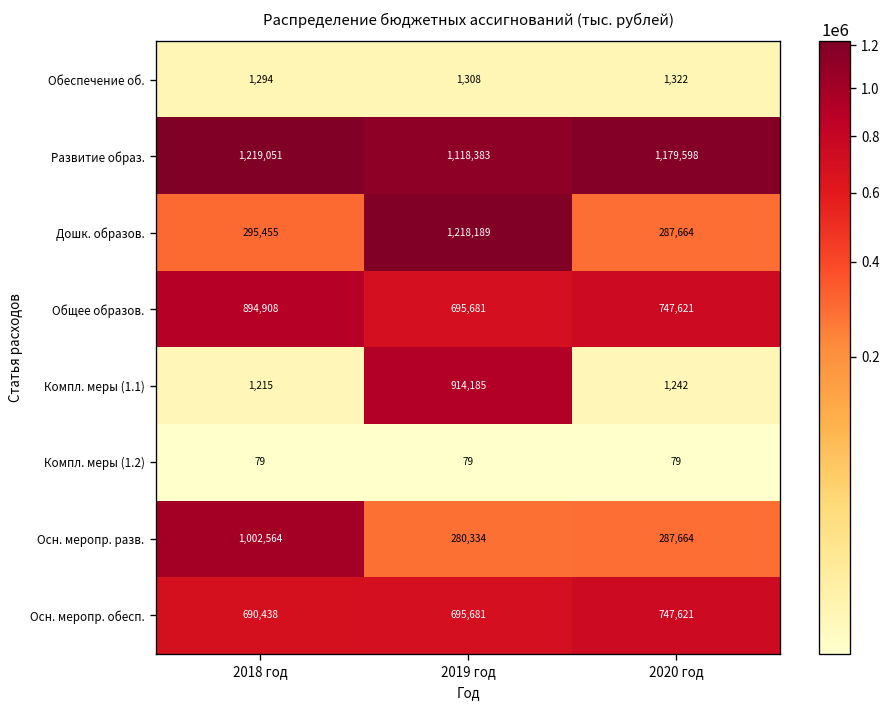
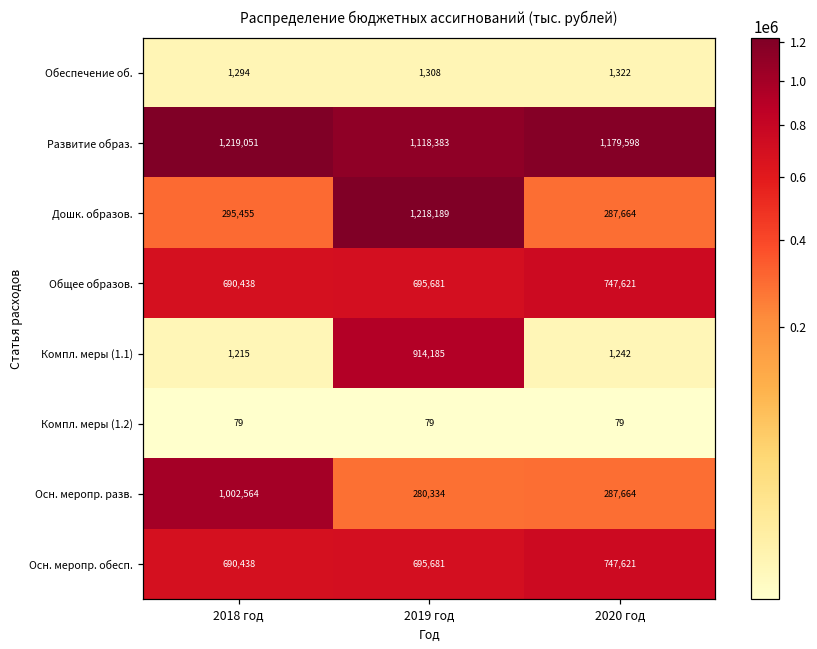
Общее образов., 2018 год: 894,908 -> 690,438
